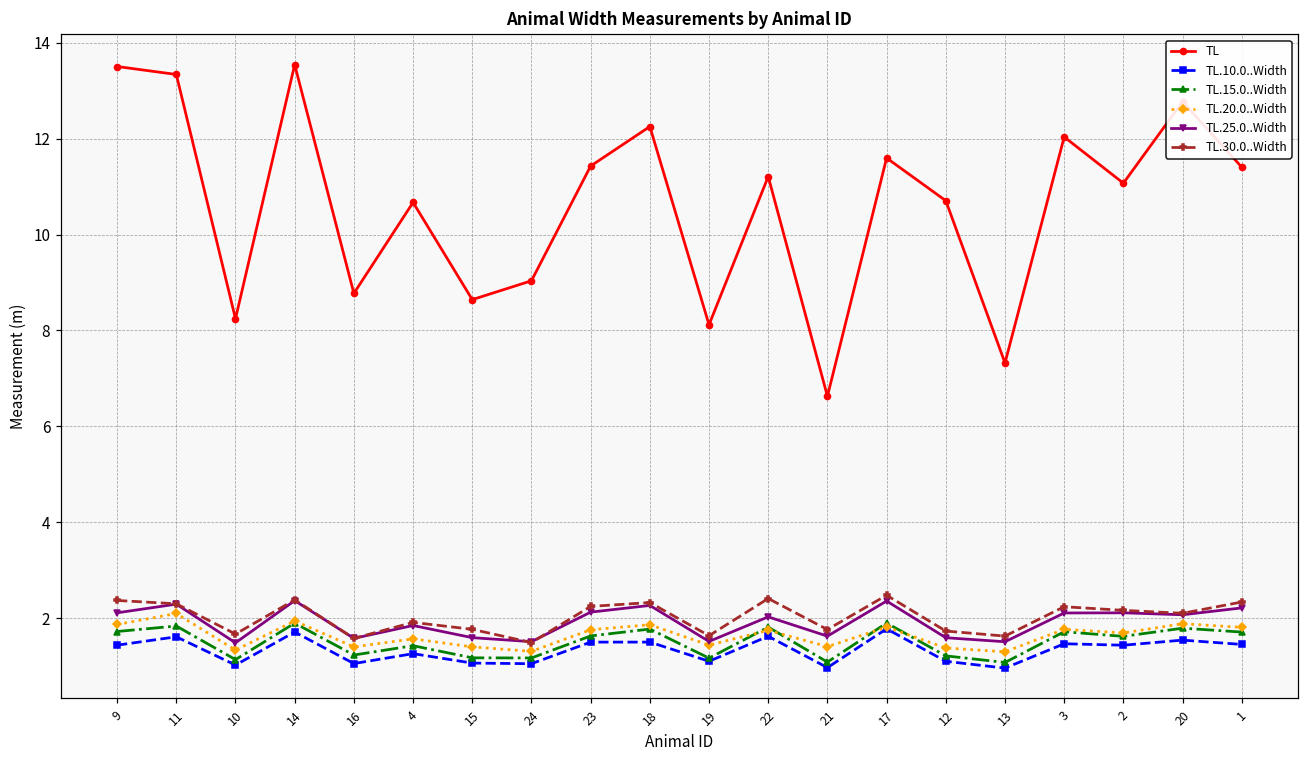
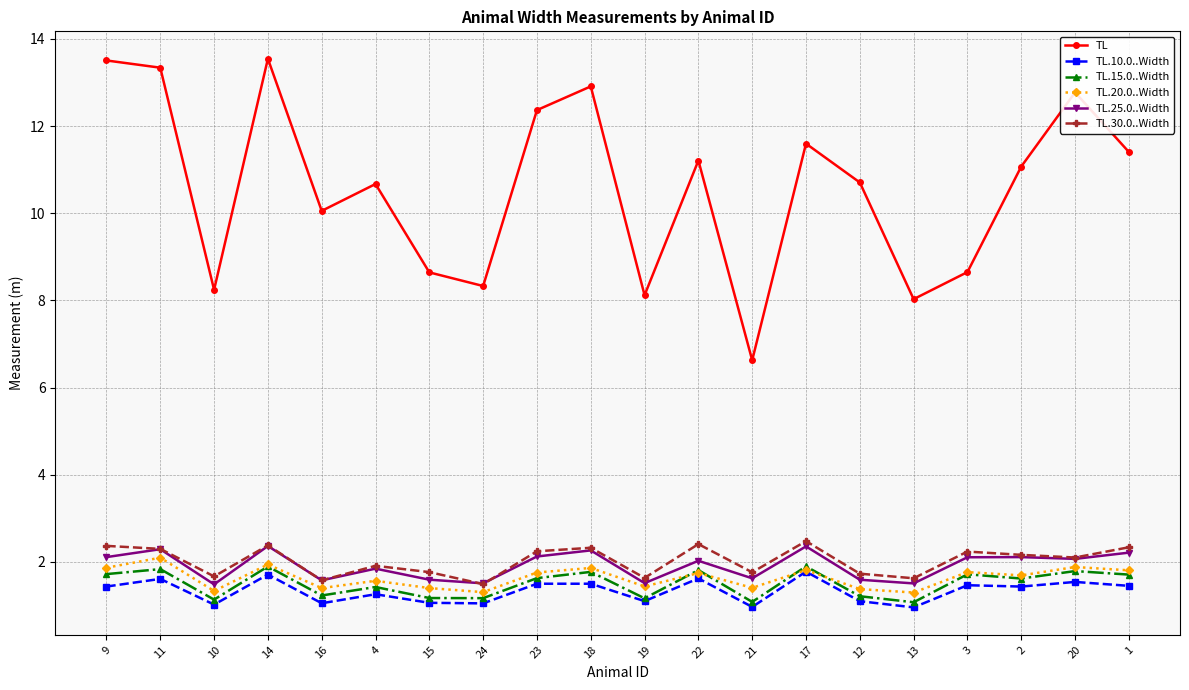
TL, 16: 8.8 -> 10.1
TL, 24: 9.0 -> 8.3
TL, 23: 11.4 -> 12.4
TL, 18: 12.3 -> 12.9
TL, 13: 7.3 -> 8.0
TL, 3: 12.0 -> 8.7
